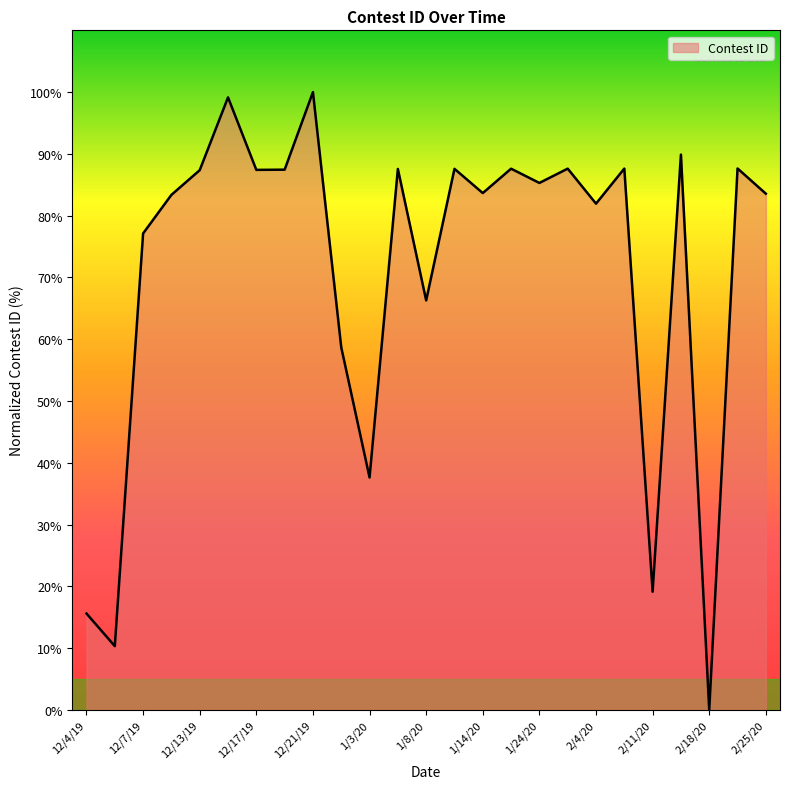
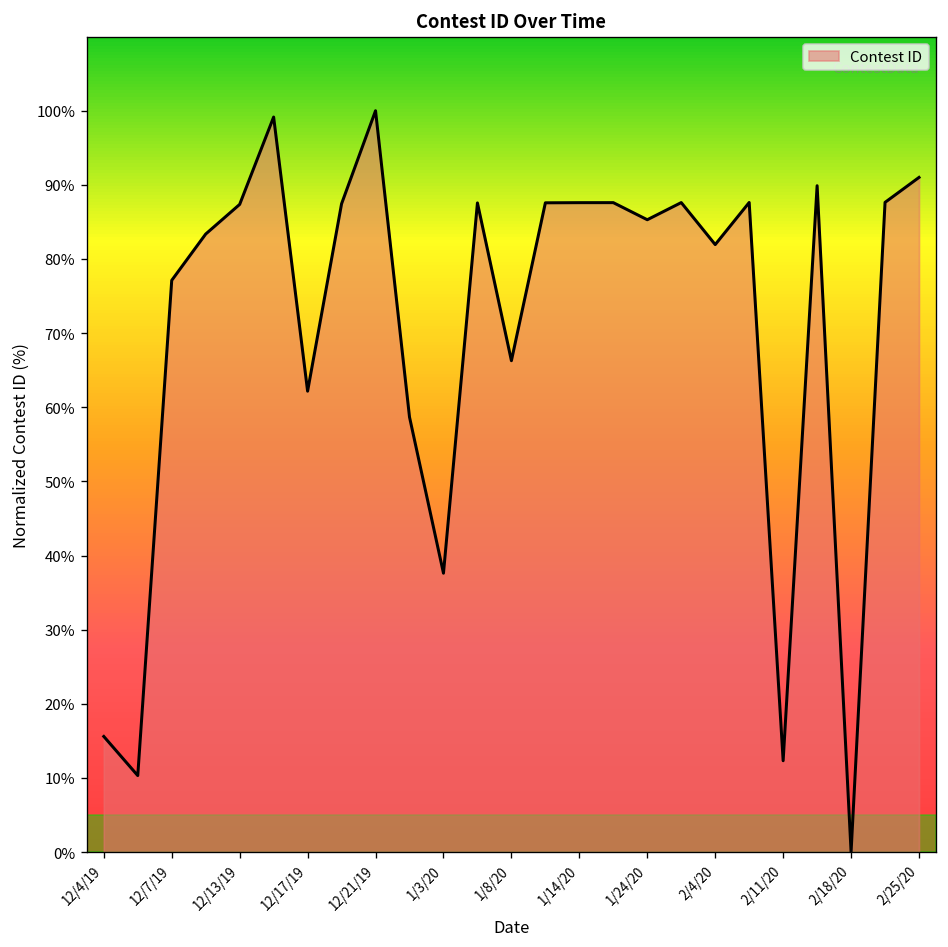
12/17/19: 87% -> 62%
1/14/20: 84% -> 88%
2/11/20: 19% -> 12%
2/25/20: 84% -> 91%
